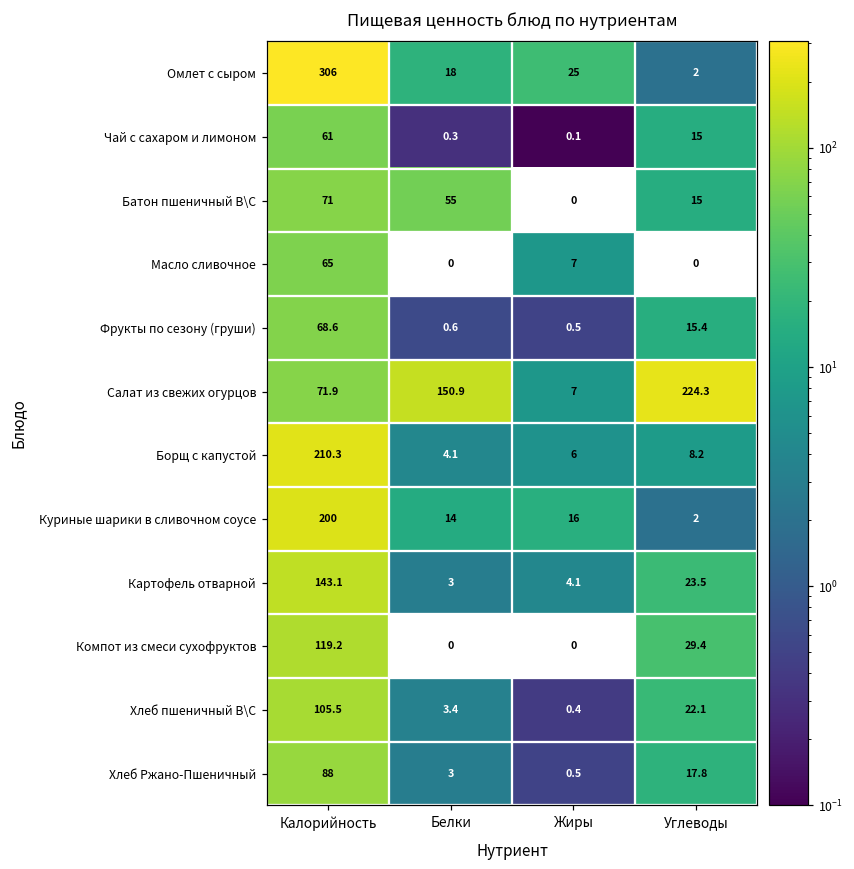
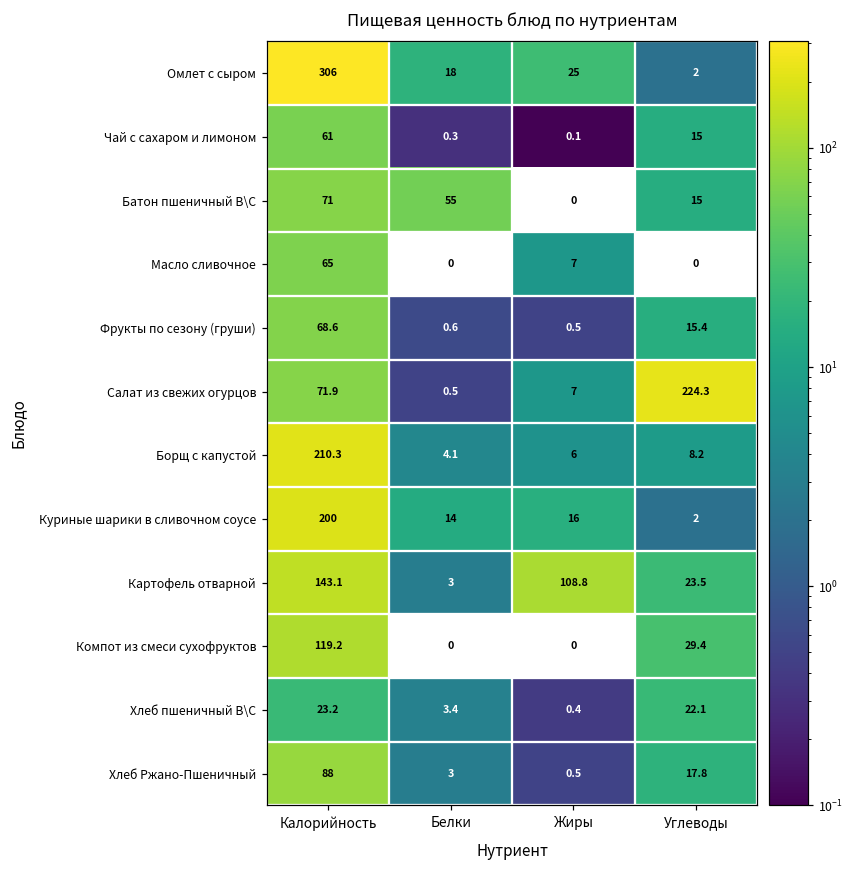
Салат из свежих огурцов, Белки: 150.9 -> 0.5
Картофель отварной, Жиры: 4.1 -> 108.8
Хлеб пшеничный В\С, Калорийность: 105.5 -> 23.2
